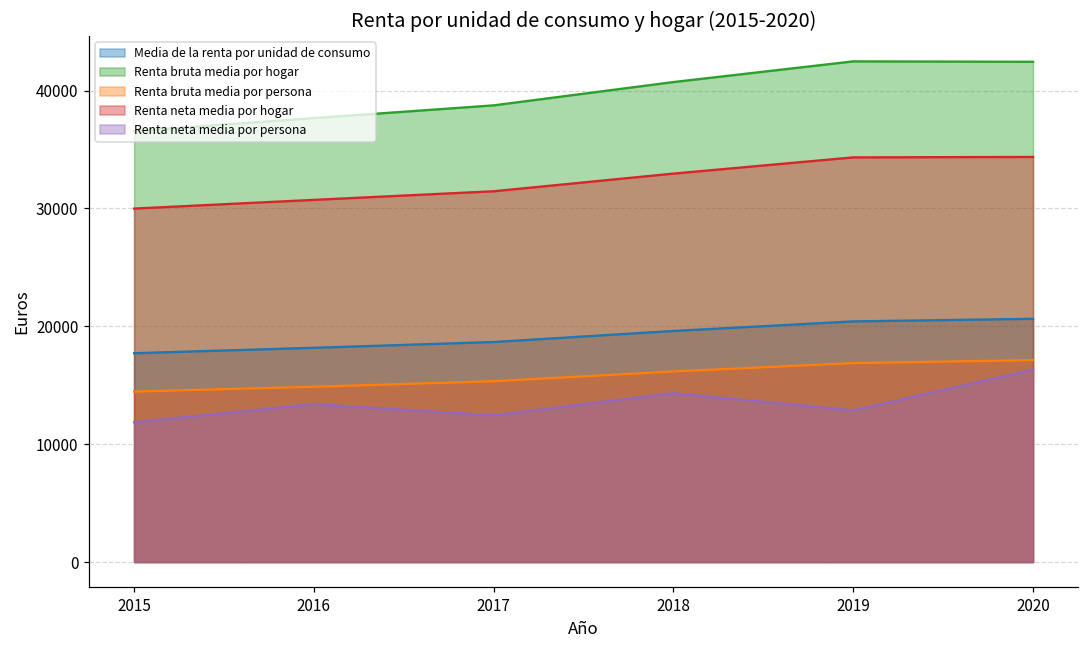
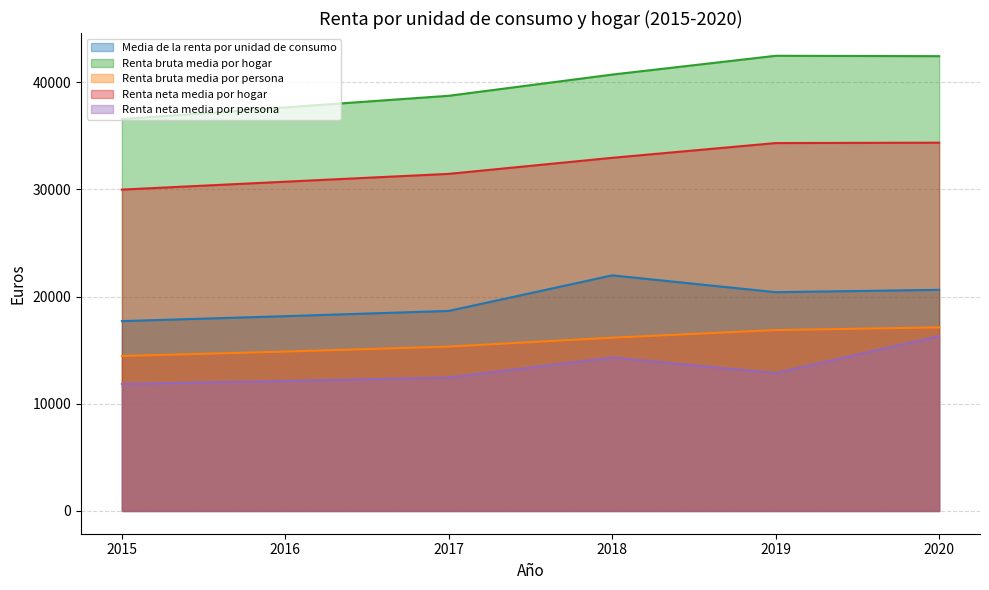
Renta neta media por persona, 2016: 13400 -> 12100
Media de la renta por unidad de consumo, 2018: 19600 -> 22000
